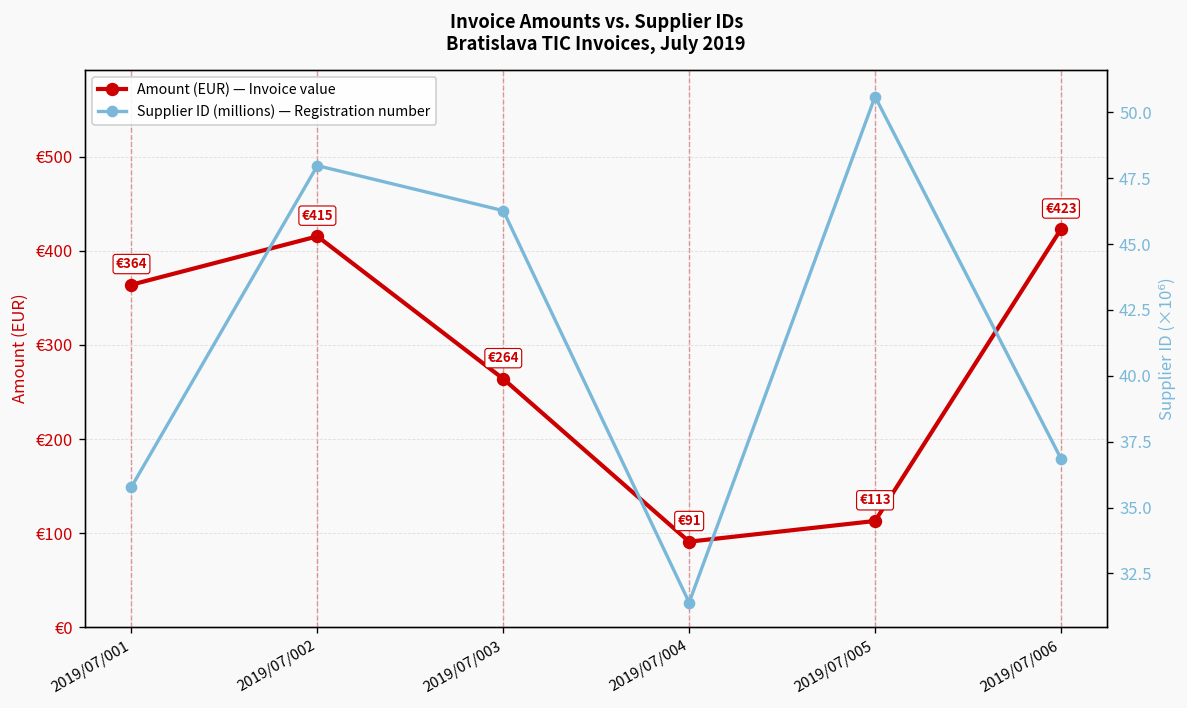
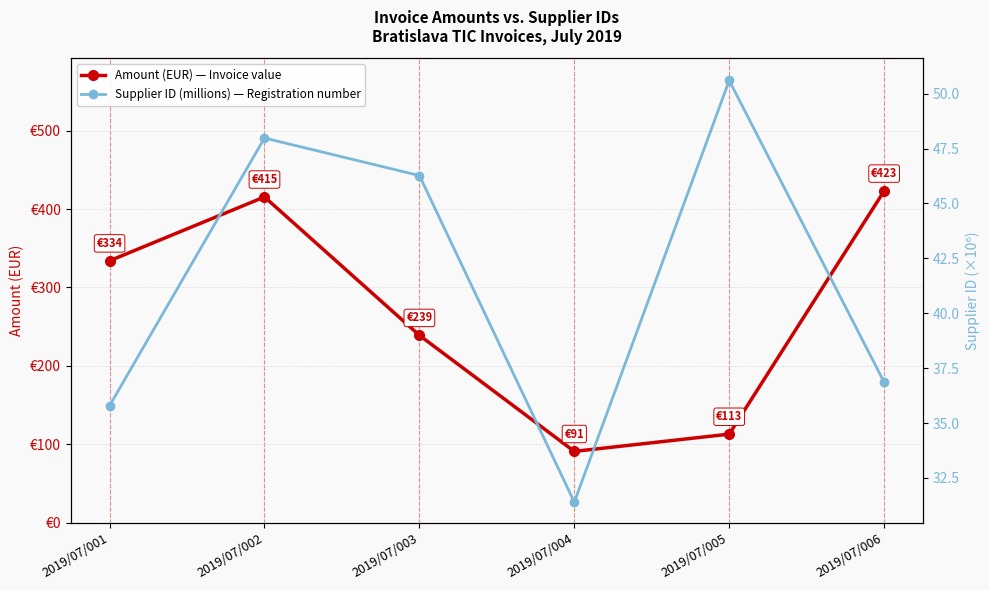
Amount (EUR) — Invoice value, 2019/07/001: €364 -> €334
Amount (EUR) — Invoice value, 2019/07/003: €264 -> €239
